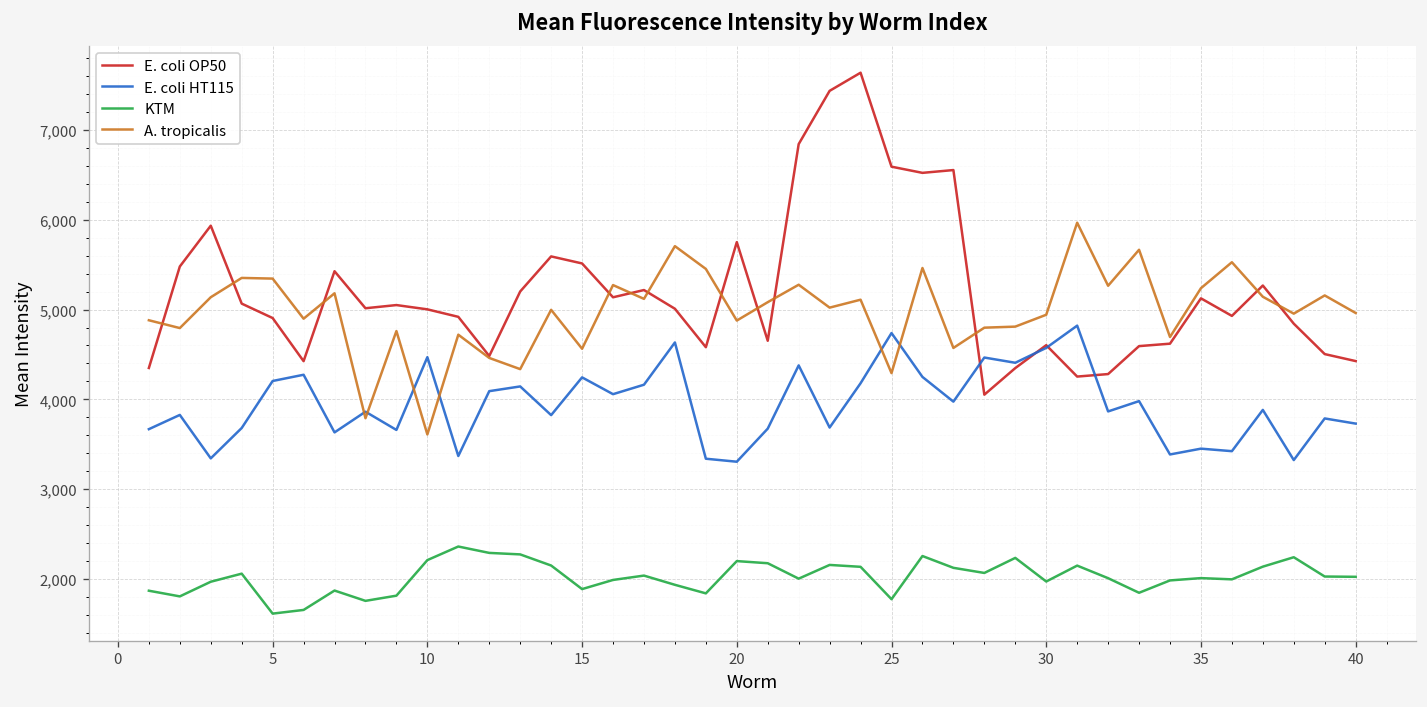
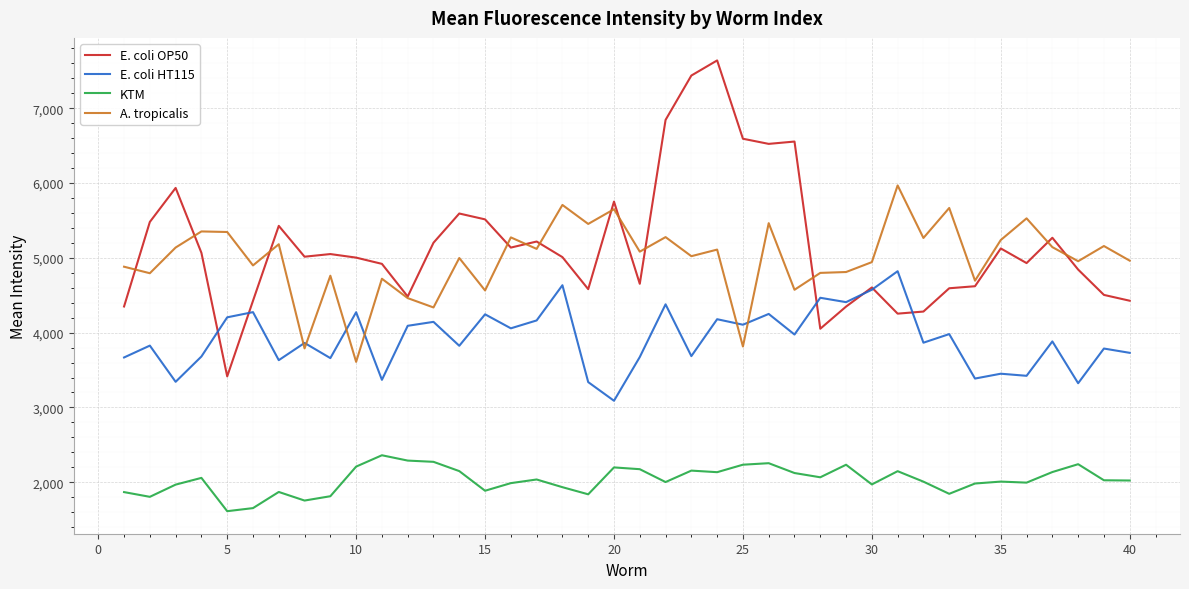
E. coli OP50, 5: 4,900 -> 3,400
E. coli HT115, 10: 4,500 -> 4,300
E. coli HT115, 20: 3,300 -> 3,100
A. tropicalis, 20: 4,900 -> 5,600
E. coli HT115, 25: 4,700 -> 4,100
KTM, 25: 1,800 -> 2,200
A. tropicalis, 25: 4,300 -> 3,800
